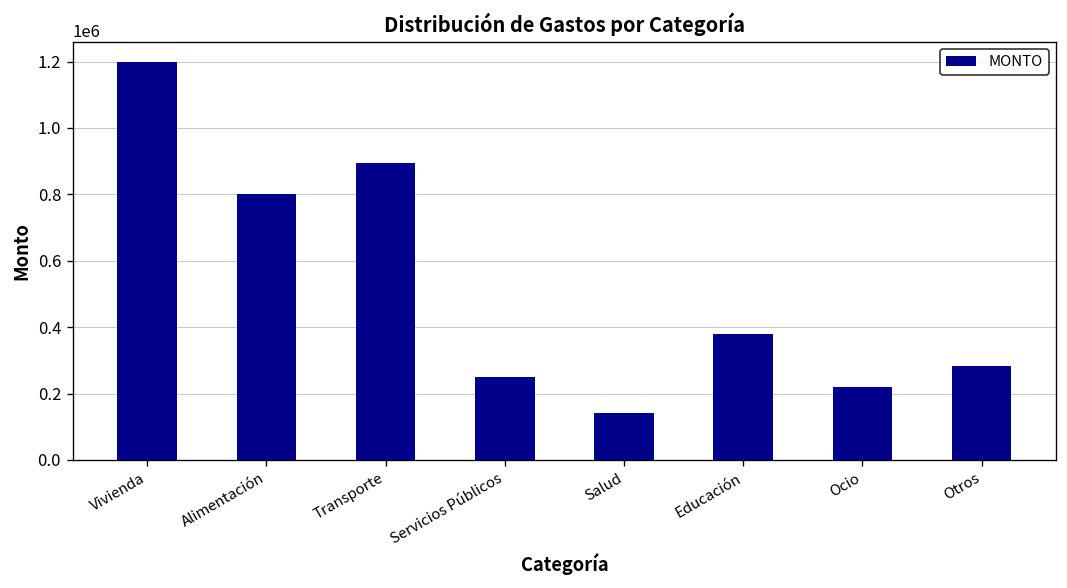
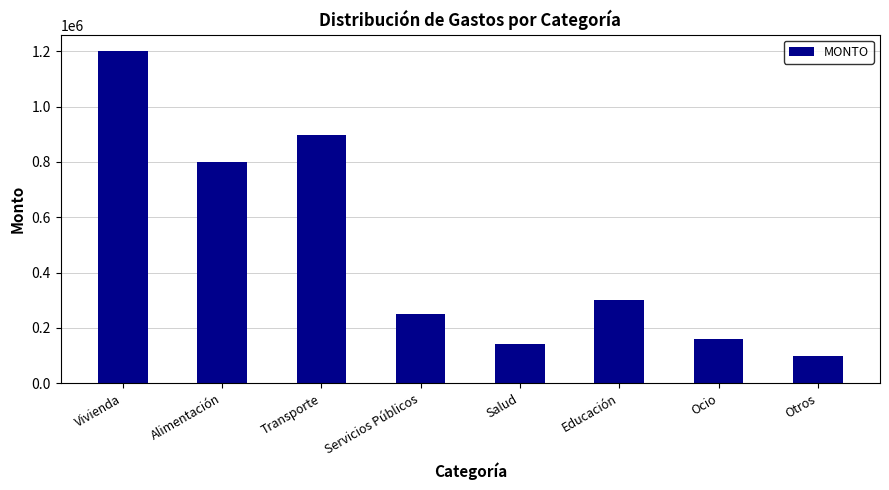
Educación: 380000 -> 300000
Ocio: 220000 -> 160000
Otros: 280000 -> 100000
